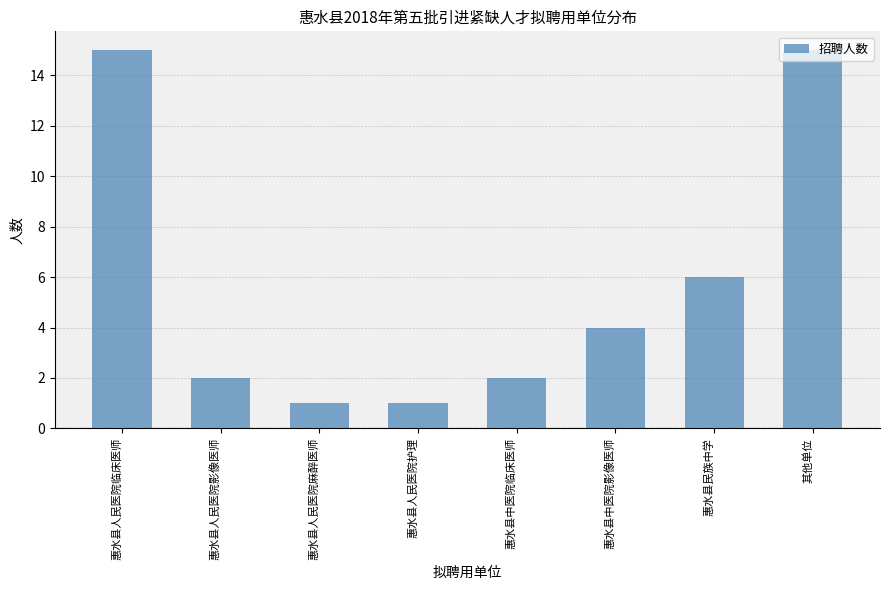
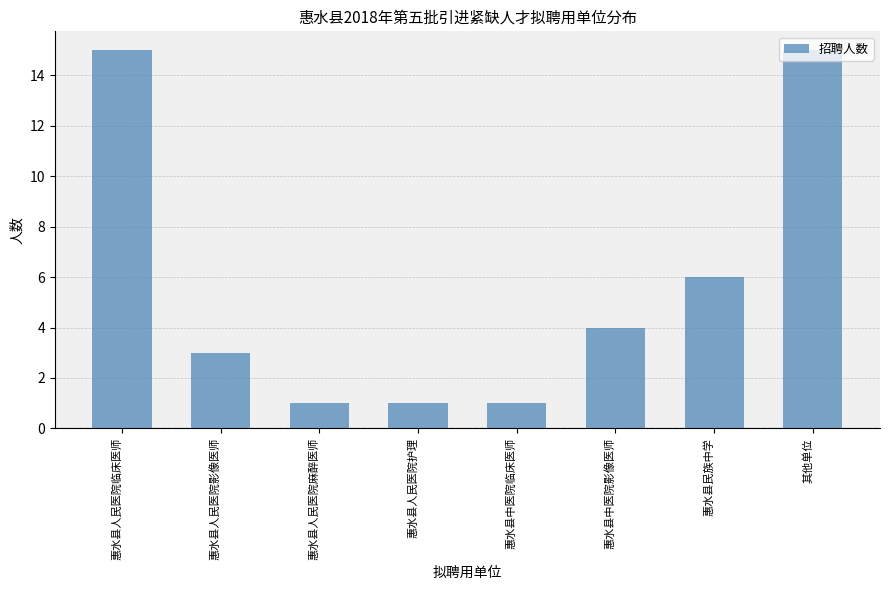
惠水县人民医院影像医师: 2 -> 3
惠水县中医院临床医师: 2 -> 1
